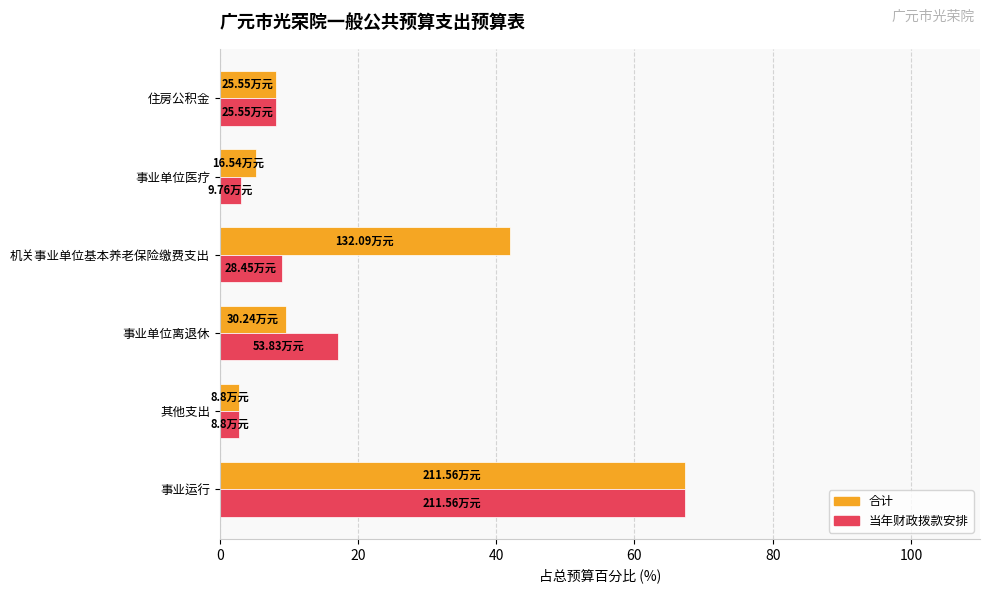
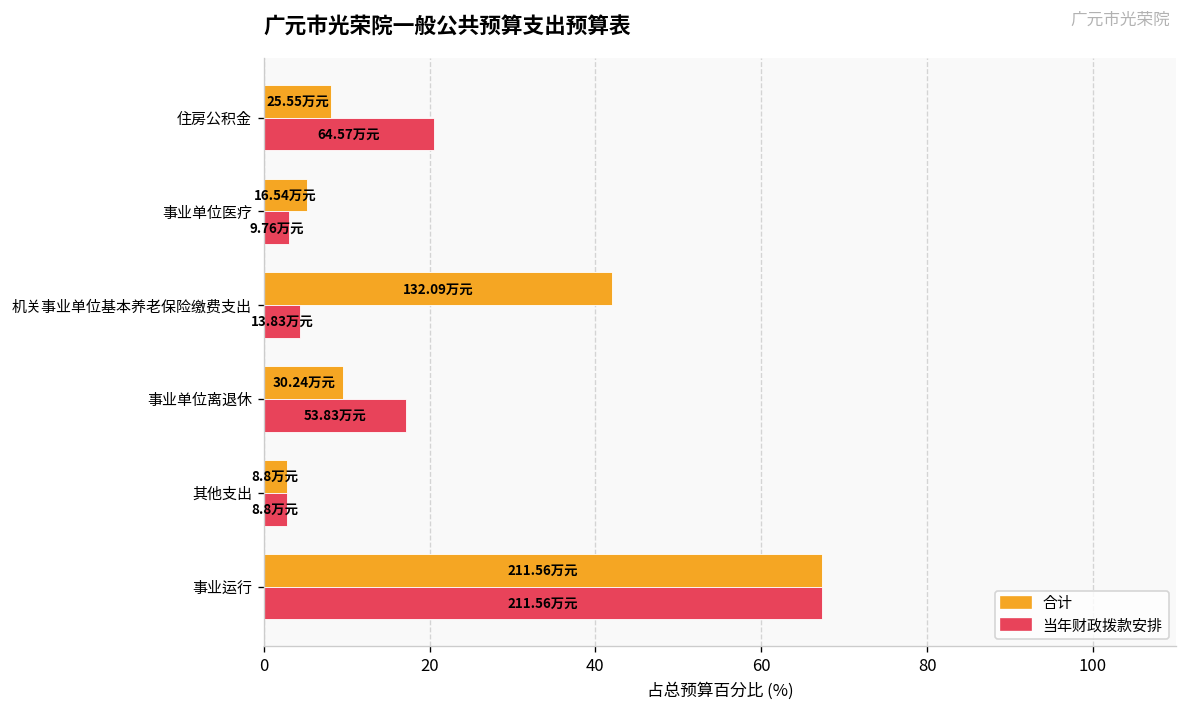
当年财政拨款安排, 住房公积金: 25.55 -> 64.57
当年财政拨款安排, 机关事业单位基本养老保险缴费支出: 28.45 -> 13.83
